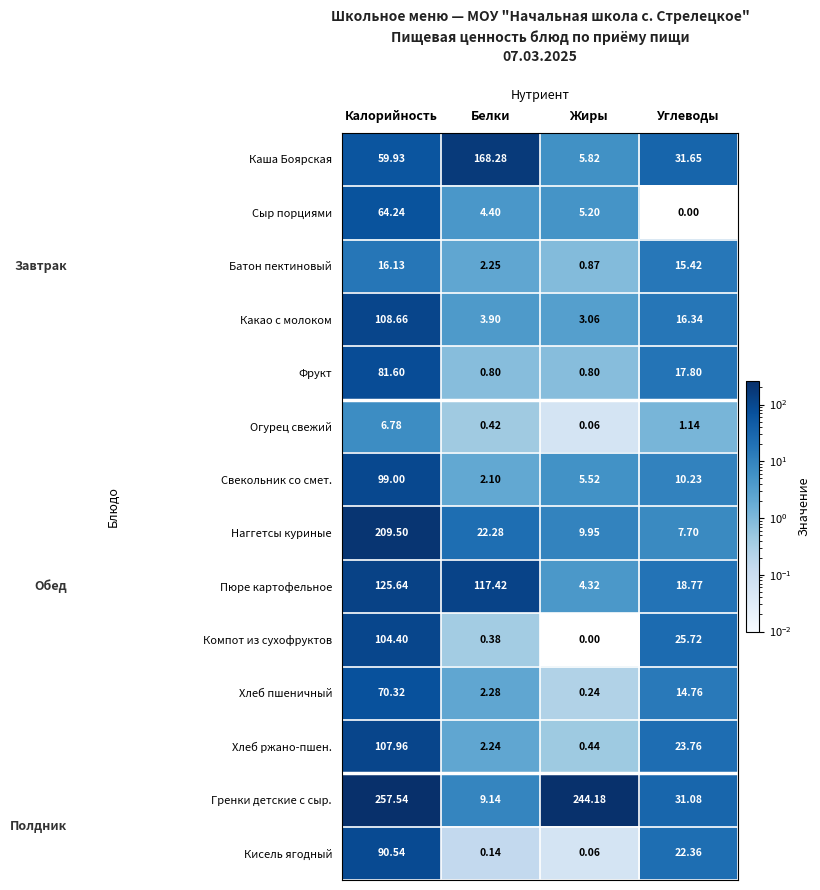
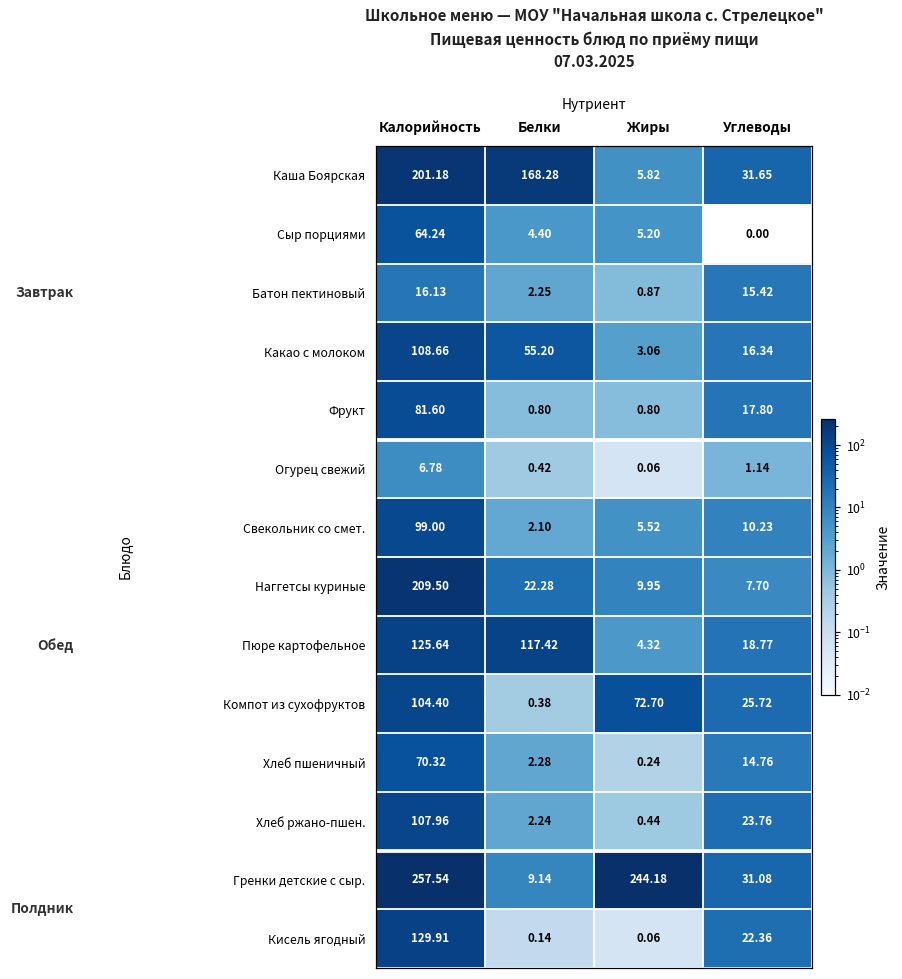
Каша Боярская, Калорийность: 59.93 -> 201.18
Какао с молоком, Белки: 3.90 -> 55.20
Компот из сухофруктов, Жиры: 0.00 -> 72.70
Кисель ягодный, Калорийность: 90.54 -> 129.91
